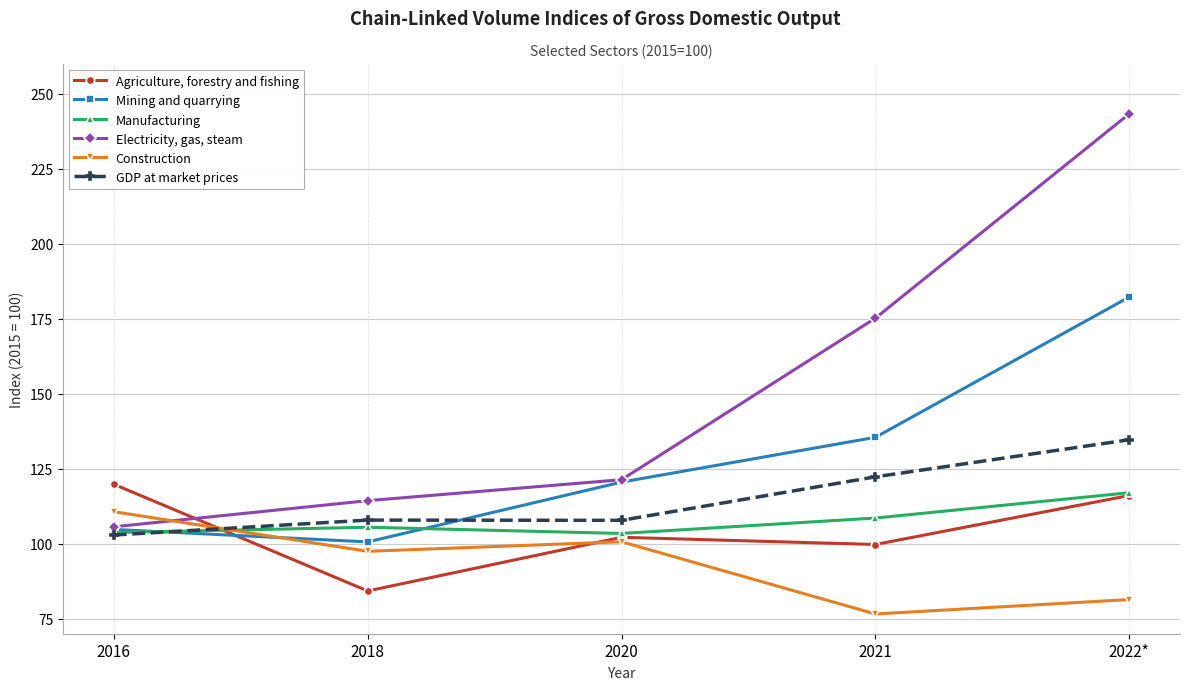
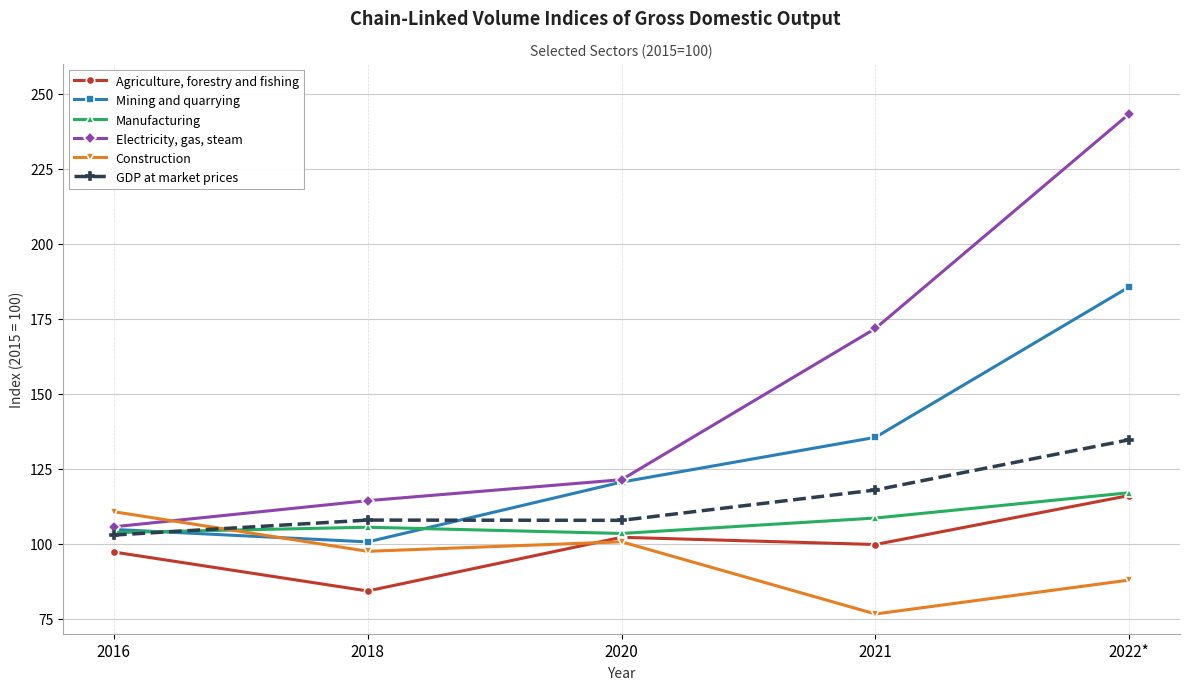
Agriculture, forestry and fishing, 2016: 120 -> 97
Electricity, gas, steam, 2021: 175 -> 172
GDP at market prices, 2021: 122 -> 118
Mining and quarrying, 2022*: 182 -> 186
Construction, 2022*: 81 -> 88
